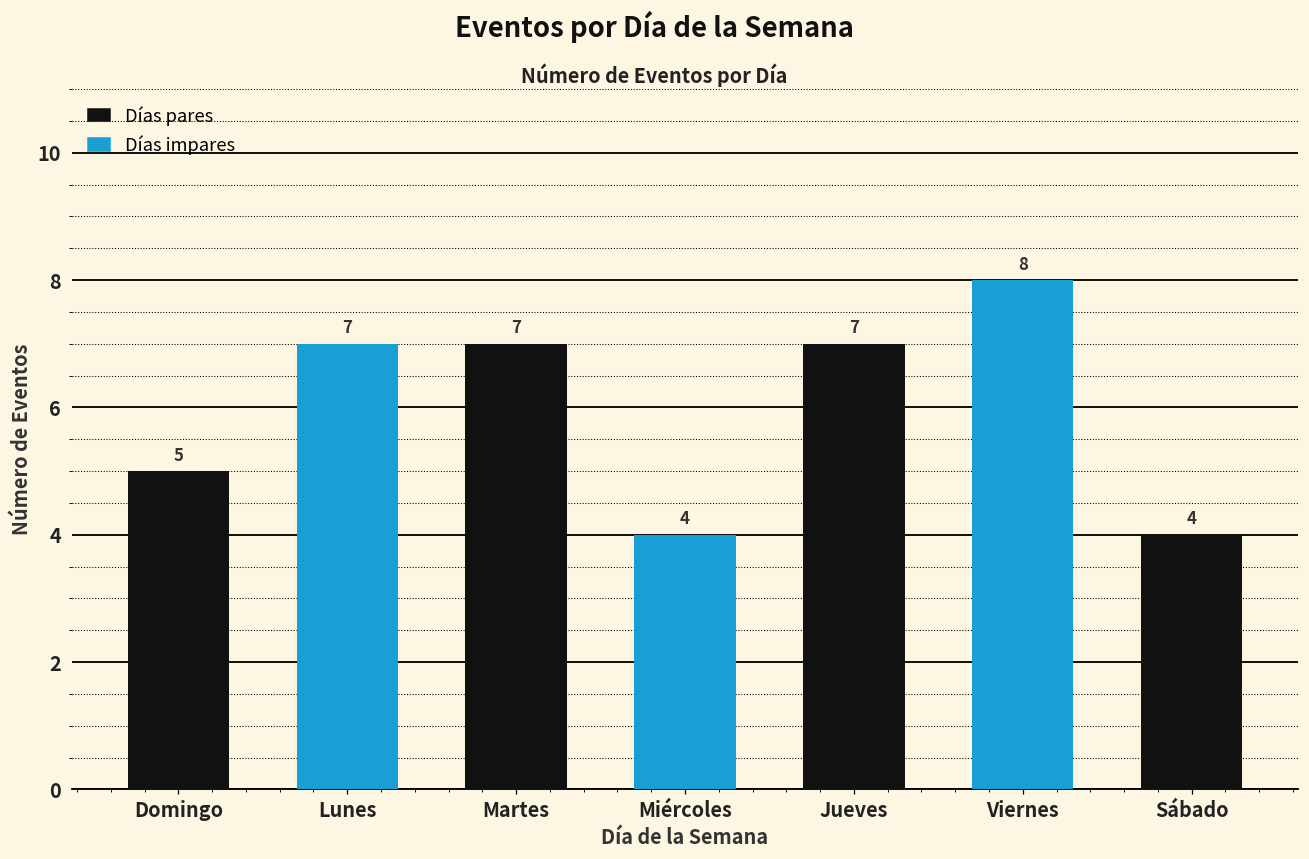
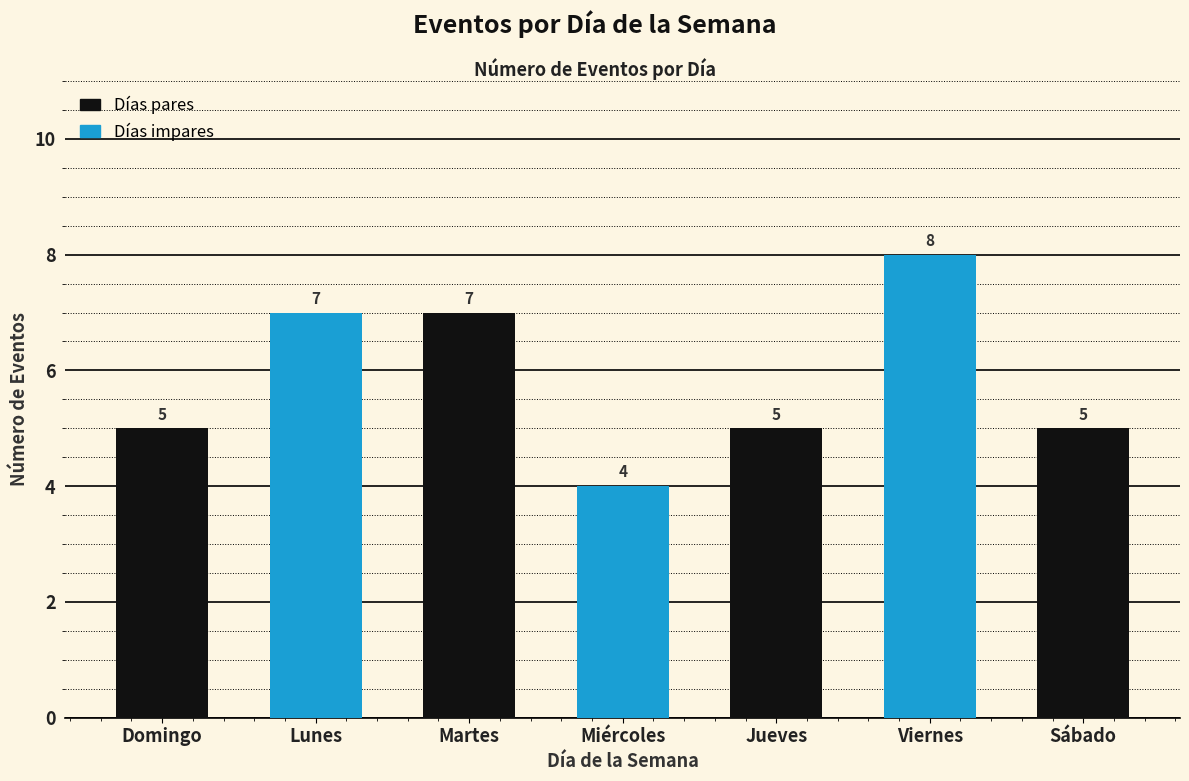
Jueves: 7 -> 5
Sábado: 4 -> 5
